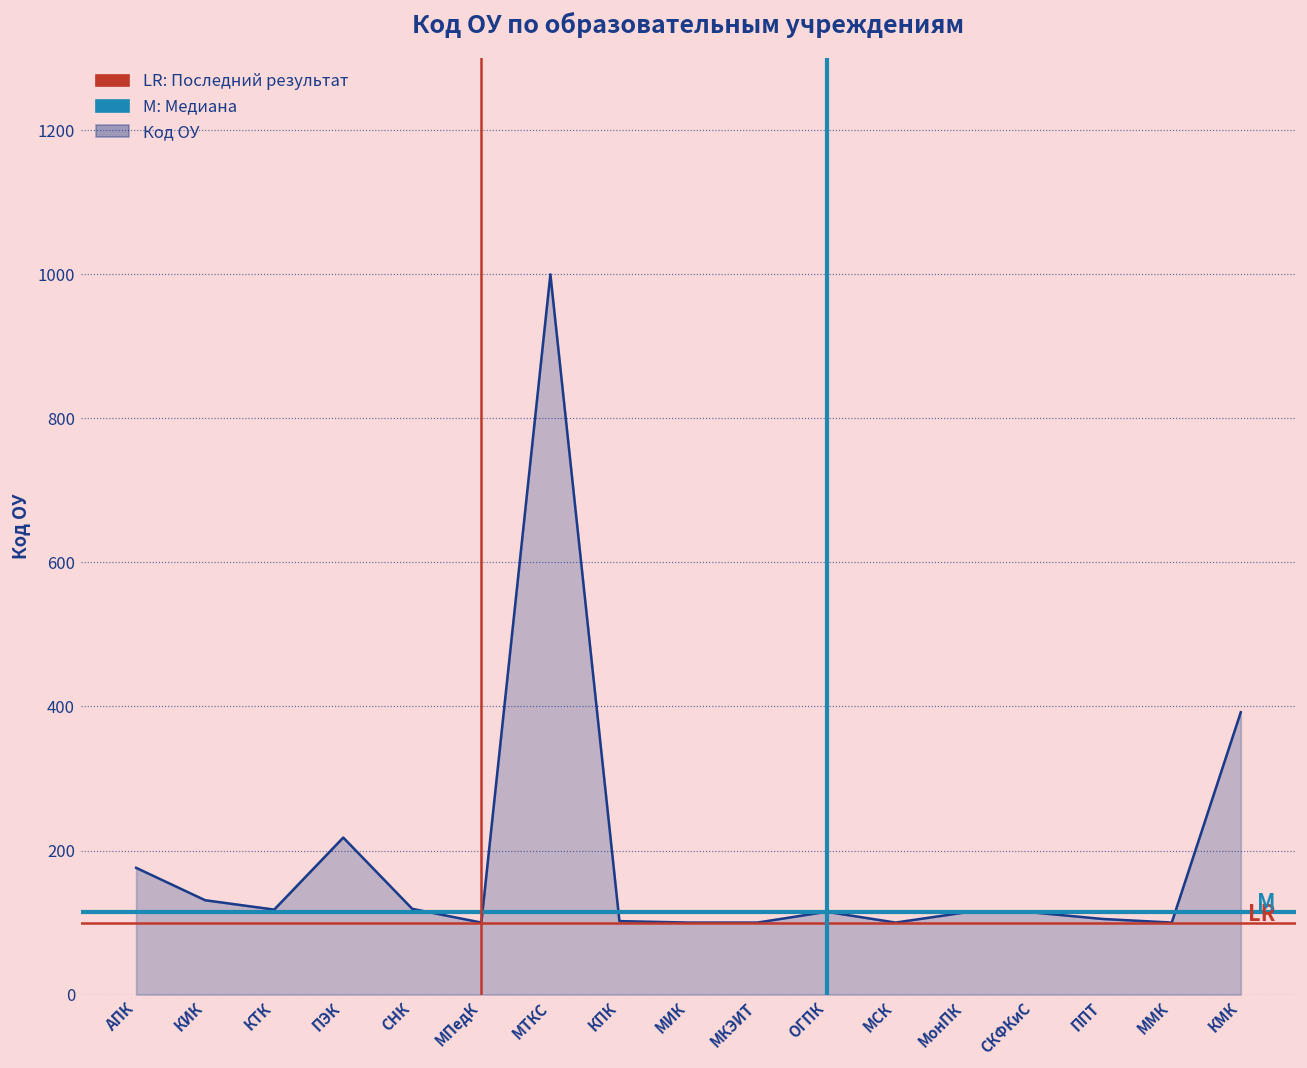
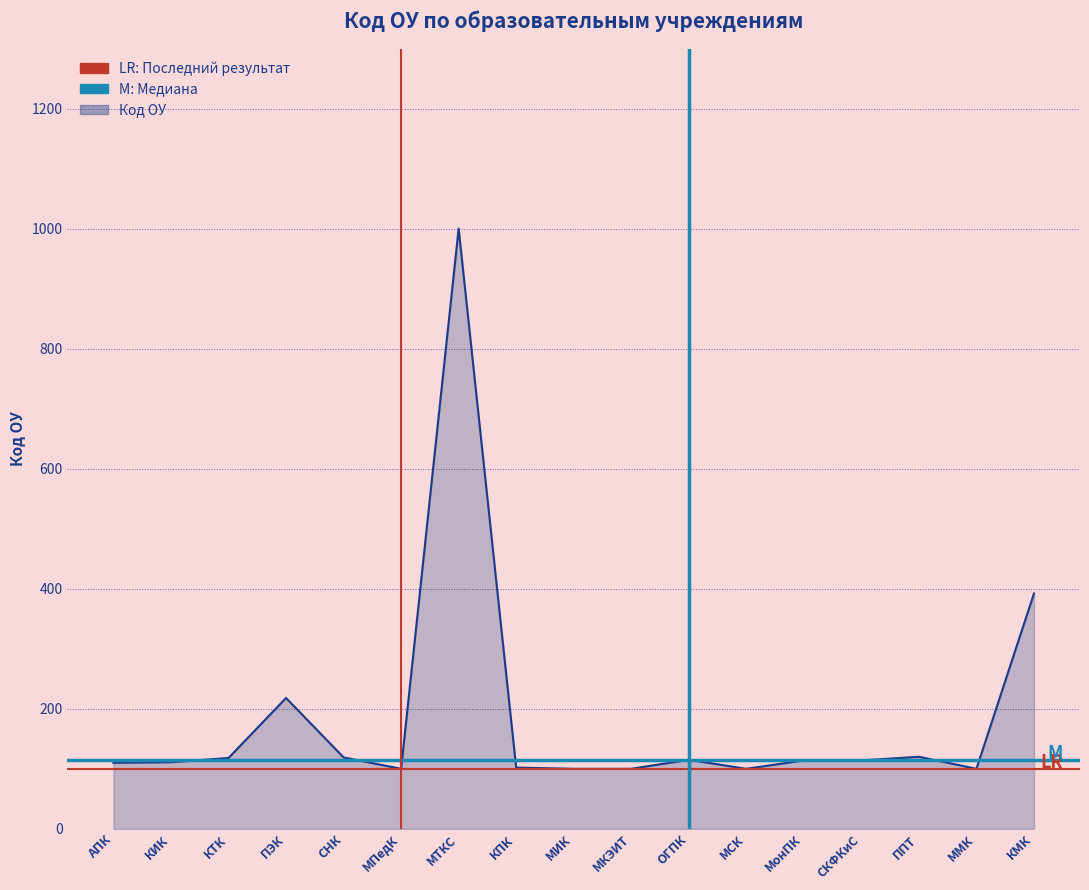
АПК: 180 -> 110
КИК: 130 -> 110
ППТ: 110 -> 120
